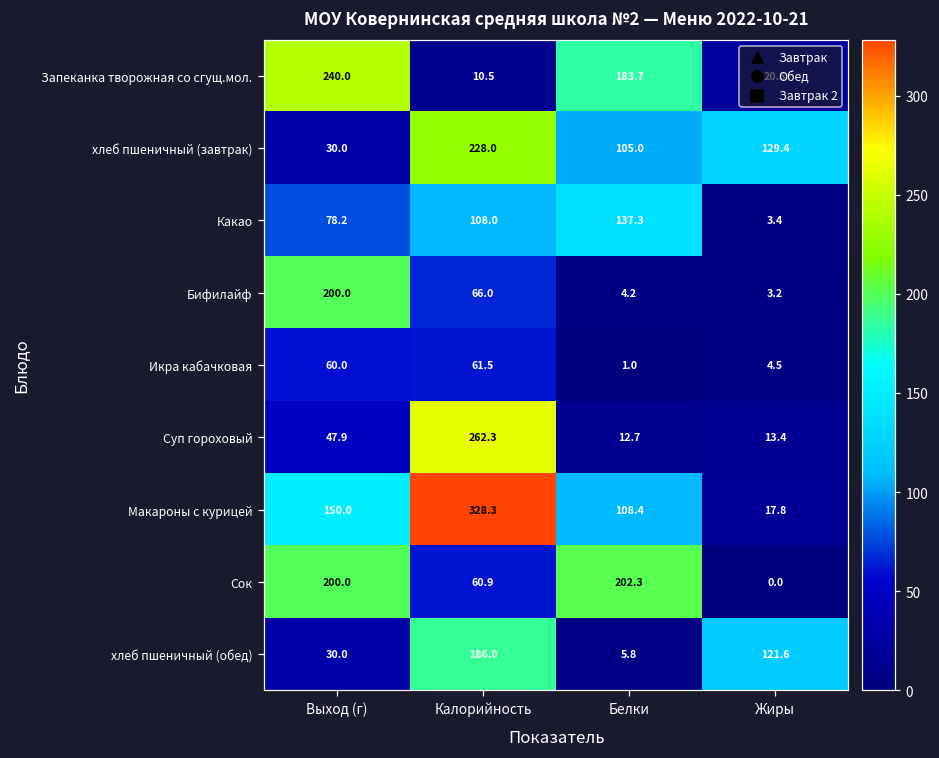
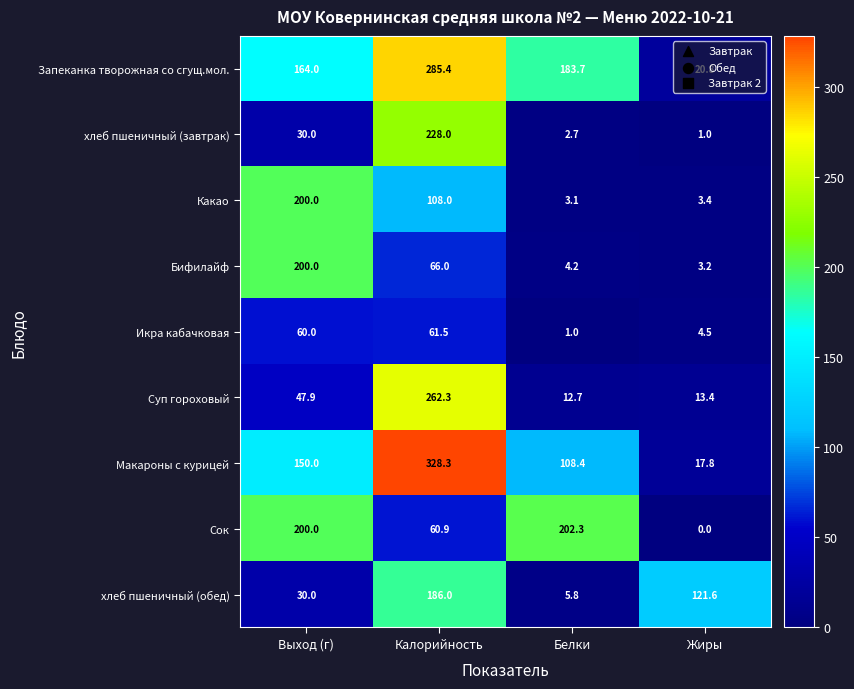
Запеканка творожная со сгущ.мол., Выход (г): 240.0 -> 164.0
Запеканка творожная со сгущ.мол., Калорийность: 10.5 -> 285.4
хлеб пшеничный (завтрак), Белки: 105.0 -> 2.7
хлеб пшеничный (завтрак), Жиры: 129.4 -> 1.0
Какао, Выход (г): 78.2 -> 200.0
Какао, Белки: 137.3 -> 3.1
